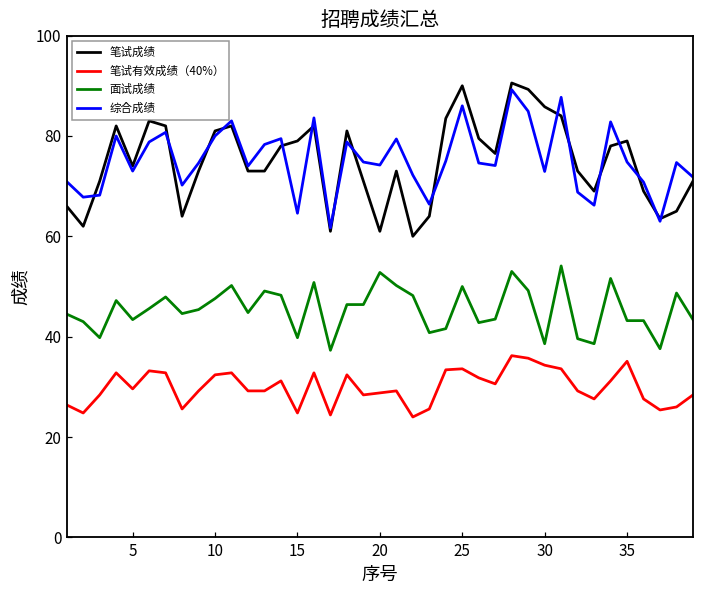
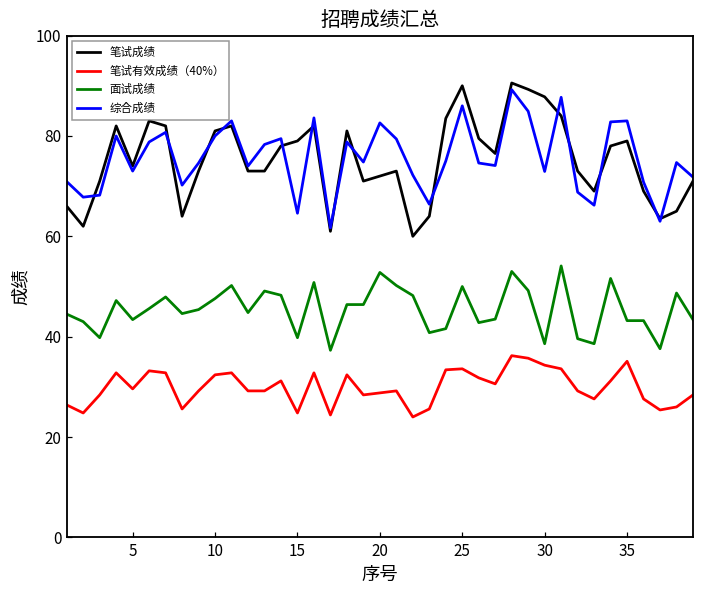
笔试成绩, 20: 61 -> 72
综合成绩, 20: 74 -> 83
笔试成绩, 30: 86 -> 88
综合成绩, 35: 75 -> 83
